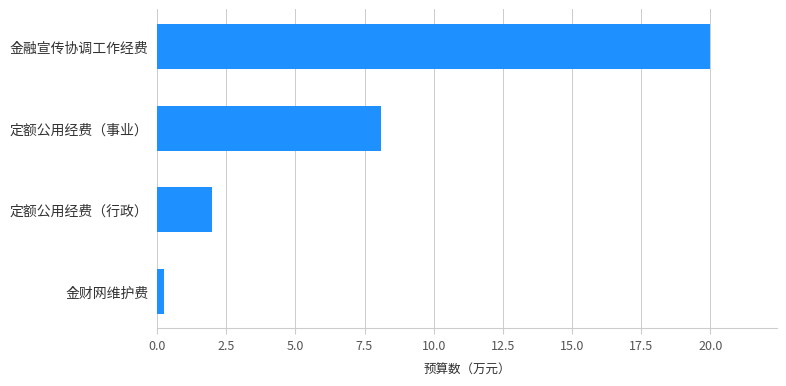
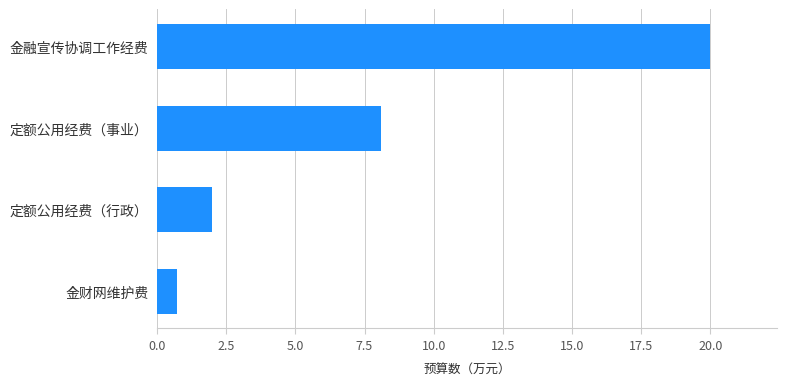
金财网维护费: 0.2 -> 0.7
